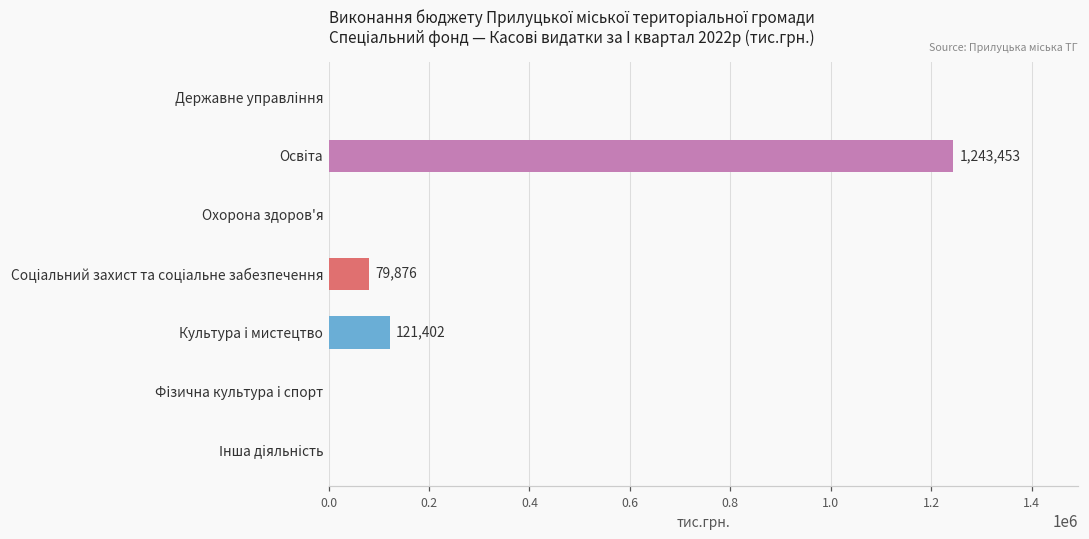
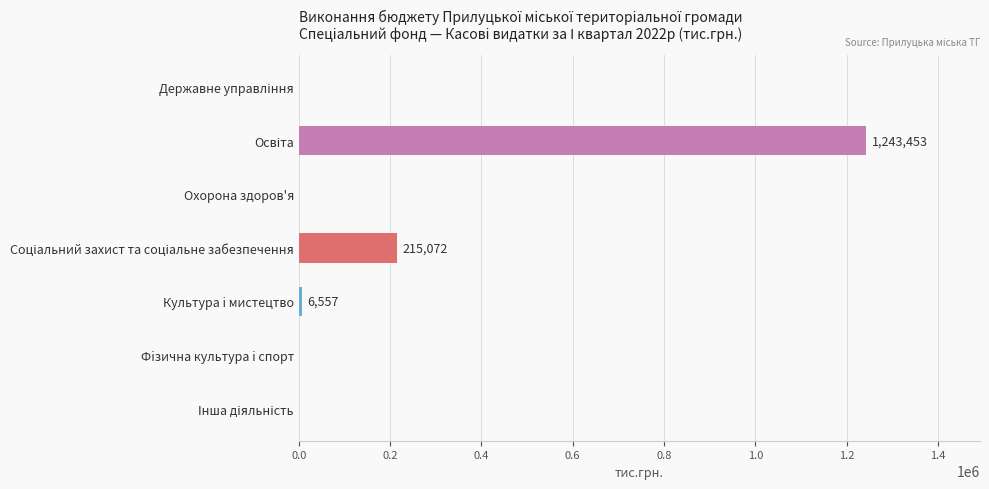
Соціальний захист та соціальне забезпечення: 79,876 -> 215,072
Культура i мистецтво: 121,402 -> 6,557
